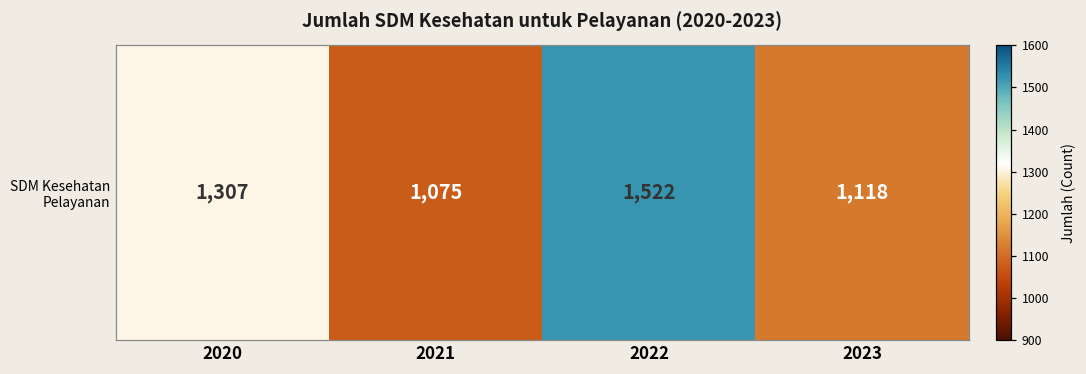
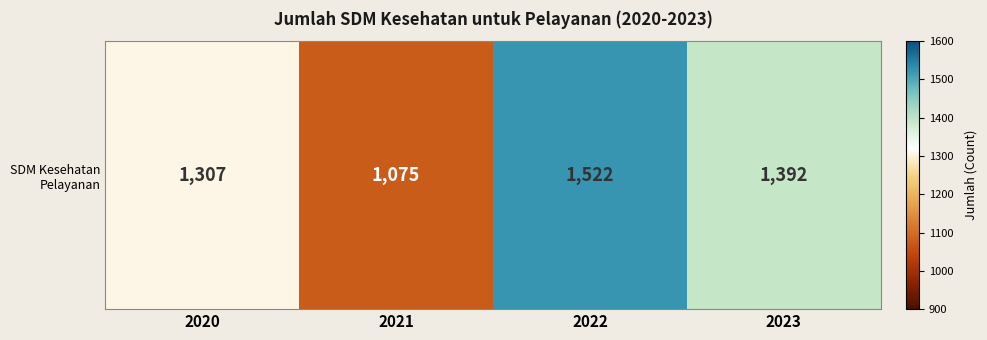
SDM Kesehatan Pelayanan, 2023: 1,118 -> 1,392
